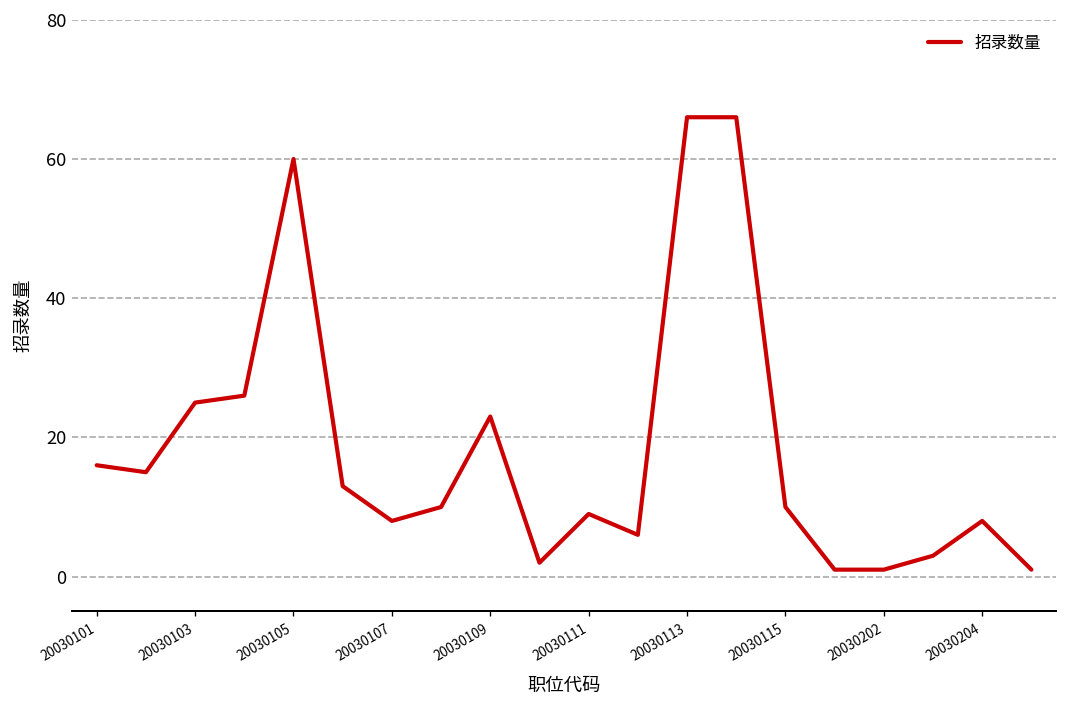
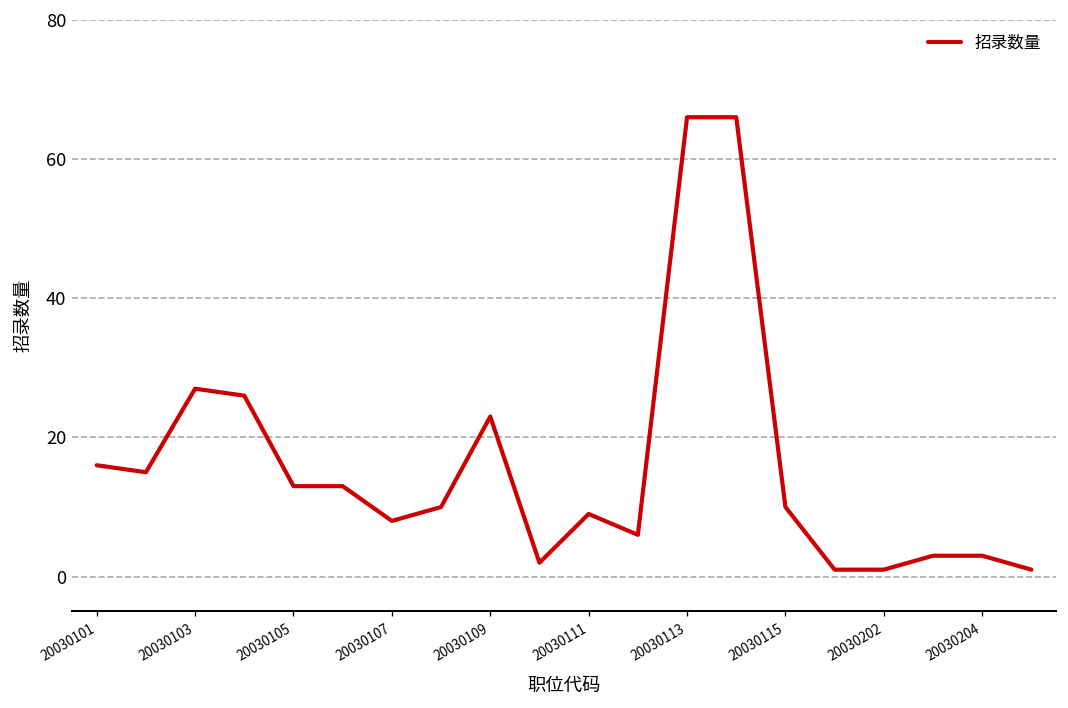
20030103: 25 -> 27
20030105: 60 -> 13
20030204: 8 -> 3
